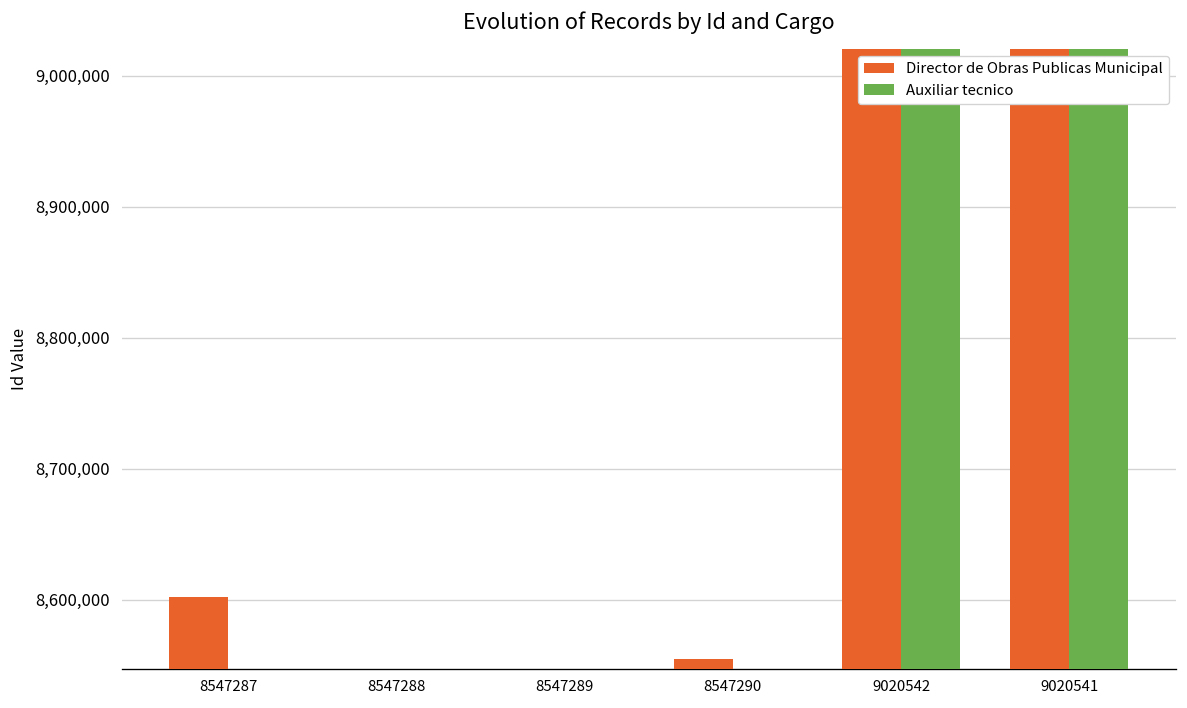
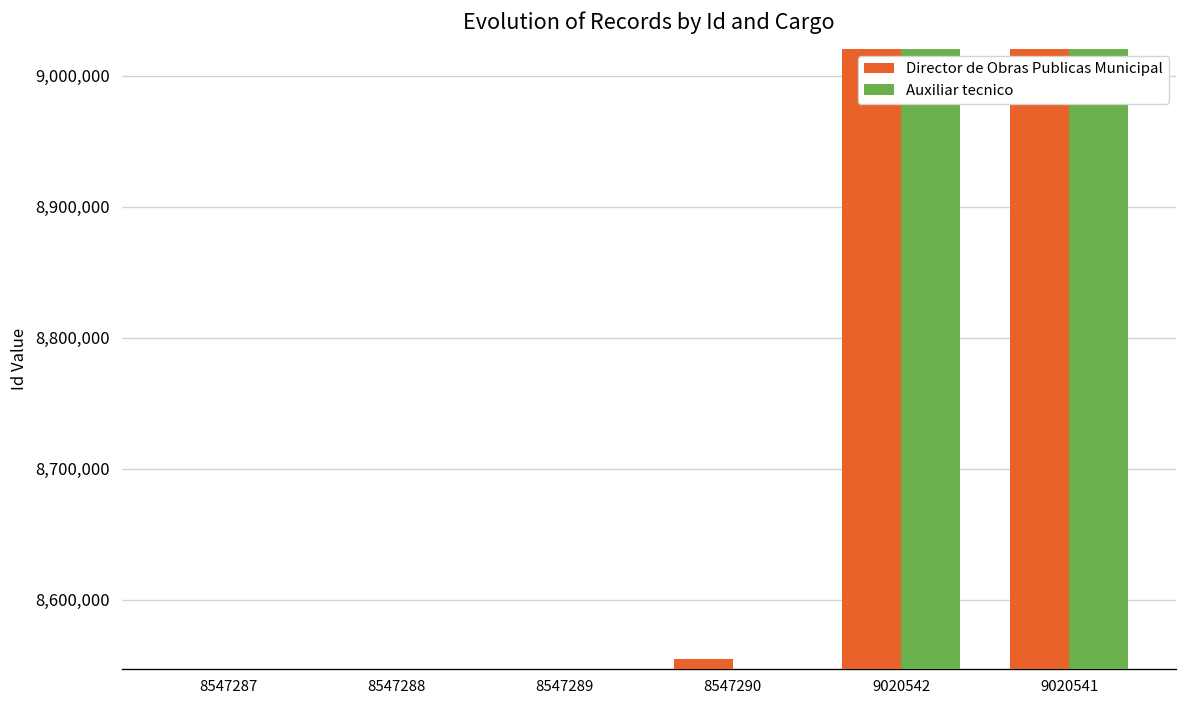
Director de Obras Publicas Municipal, 8547287: 8,602,000 -> 8,547,000
